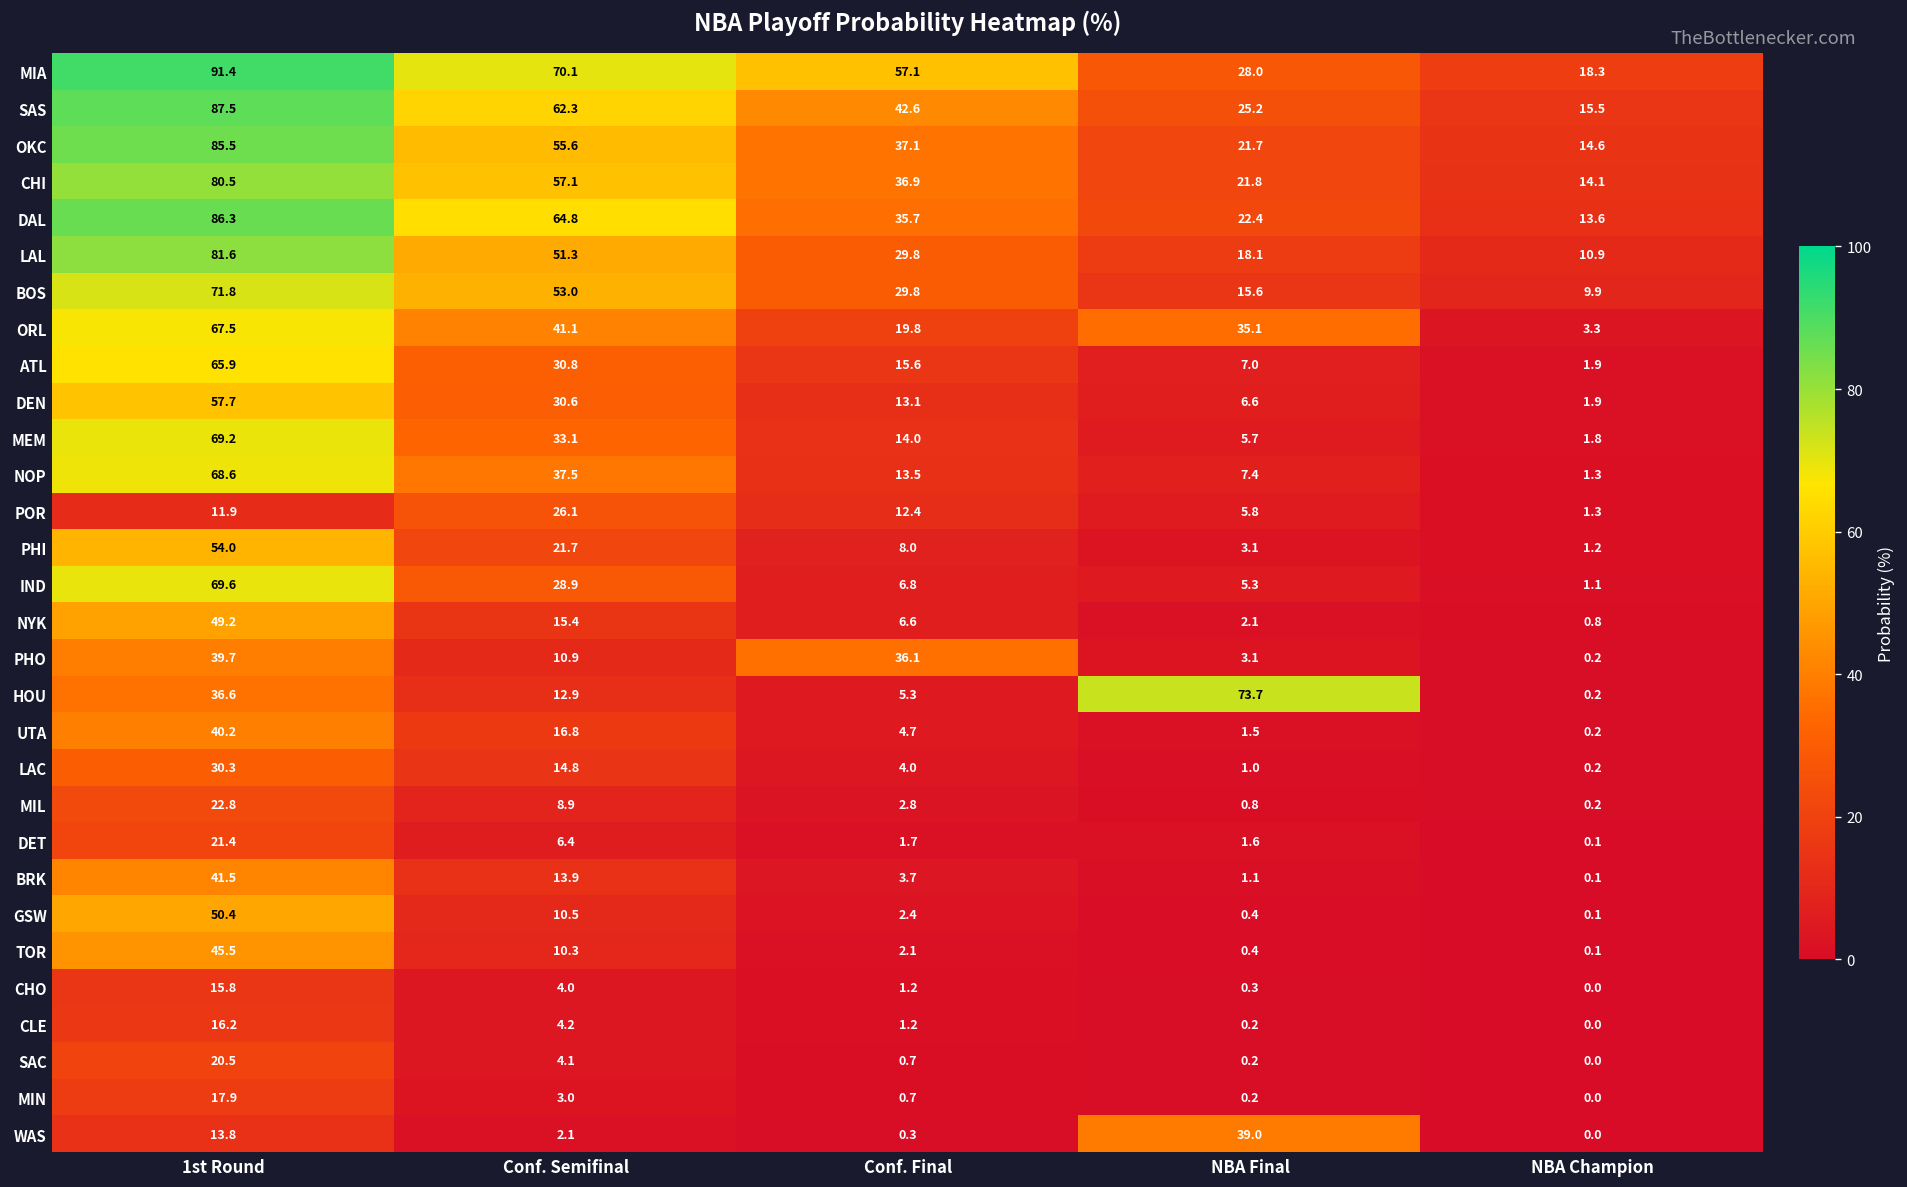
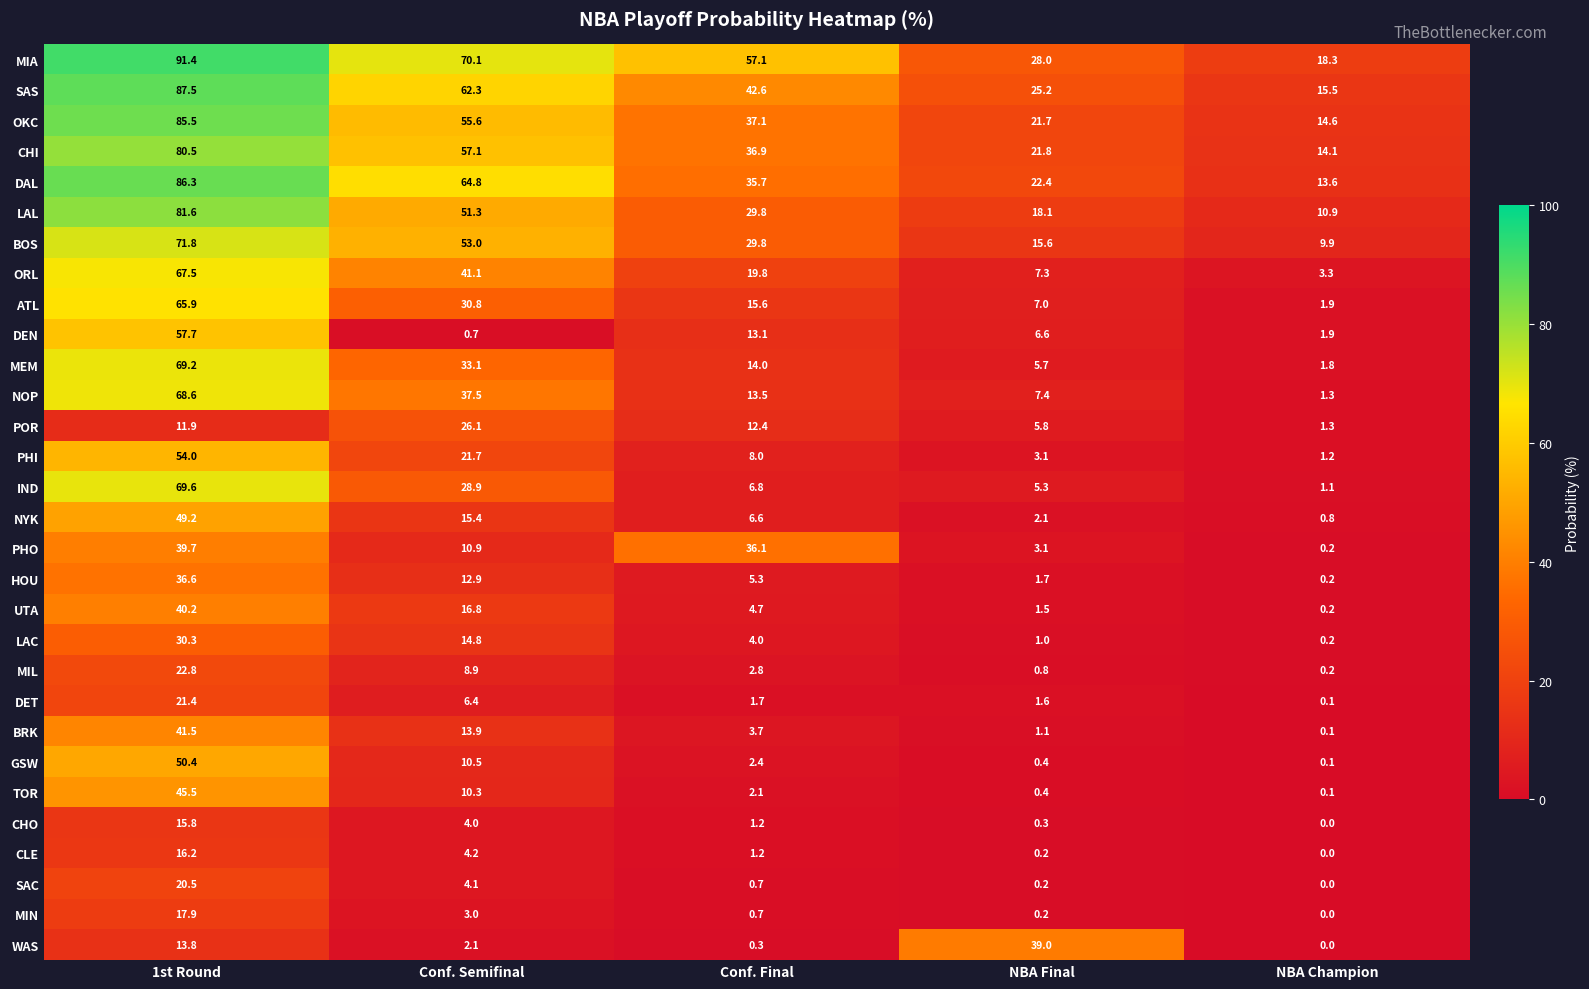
ORL, NBA Final: 35.1 -> 7.3
DEN, Conf. Semifinal: 30.6 -> 0.7
HOU, NBA Final: 73.7 -> 1.7
